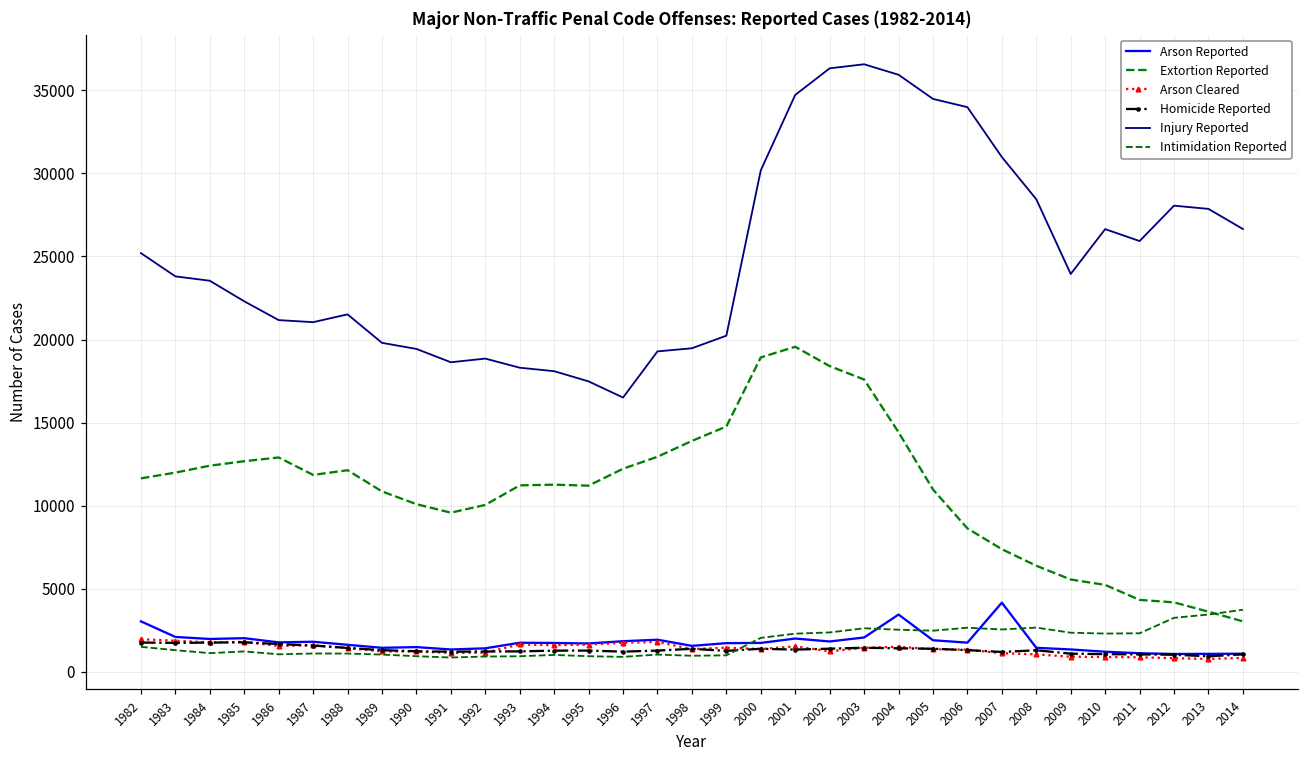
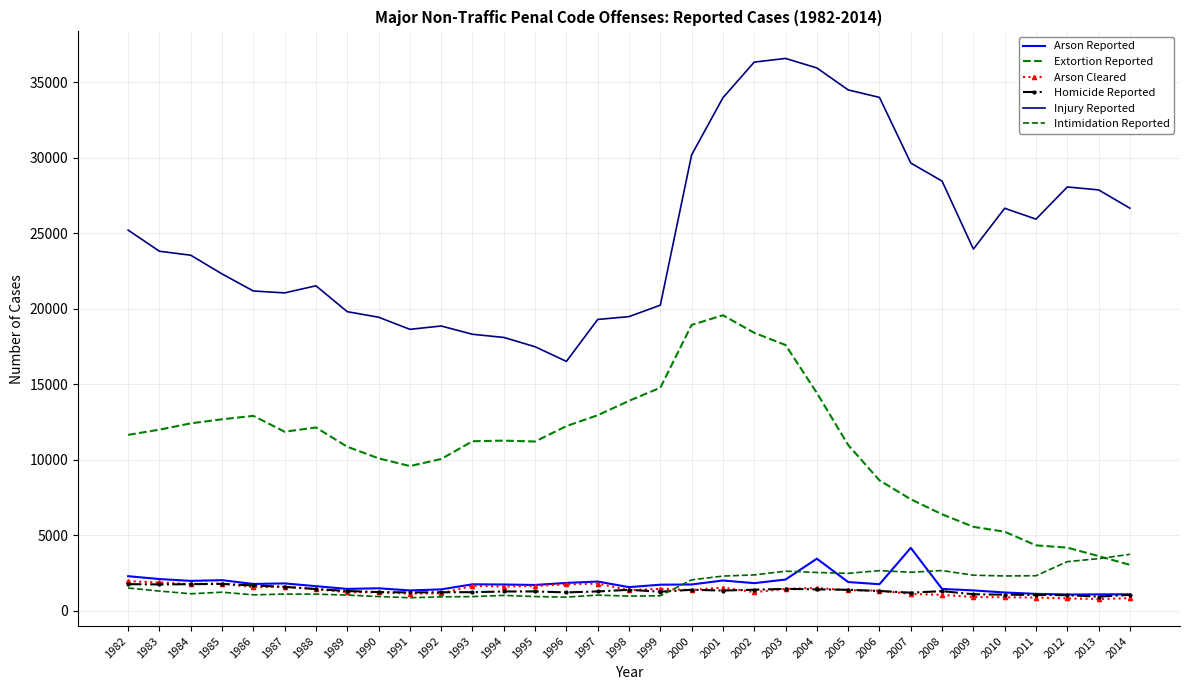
Arson Reported, 1982: 3000 -> 2300
Injury Reported, 2001: 34700 -> 34000
Injury Reported, 2007: 31000 -> 29600
